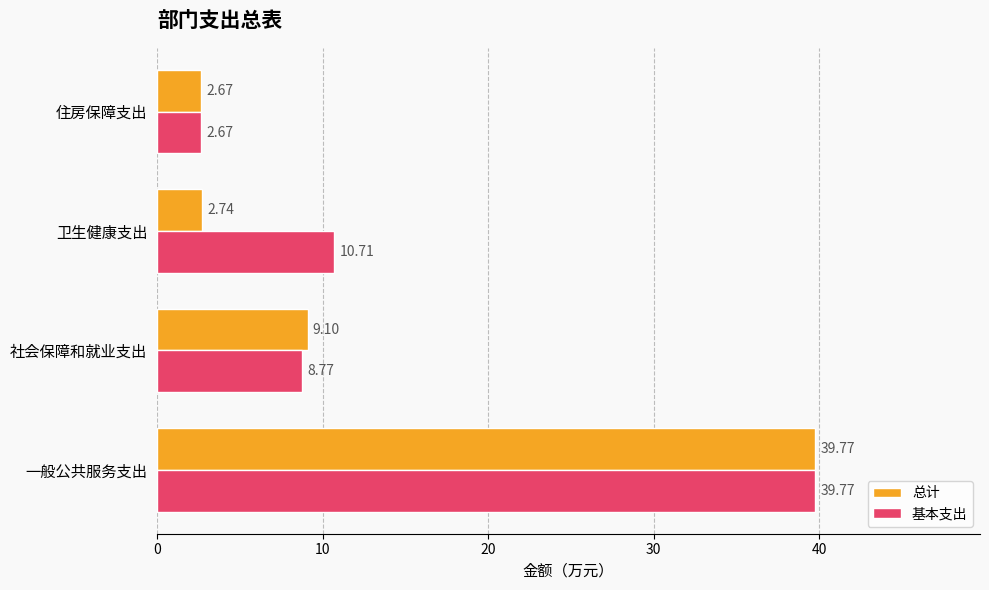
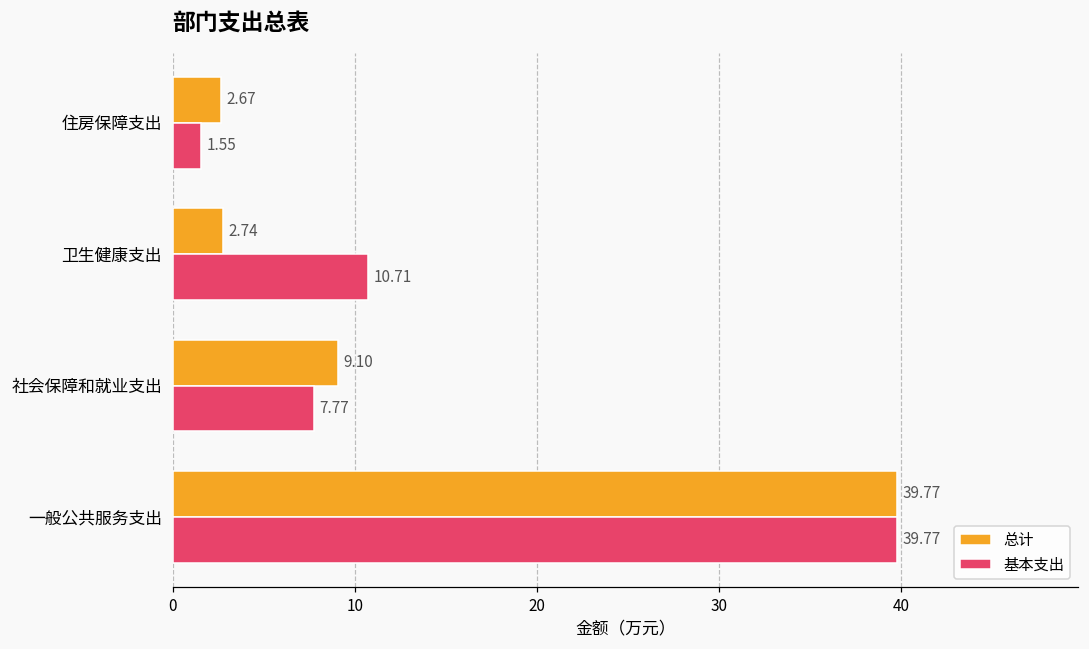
基本支出, 住房保障支出: 2.67 -> 1.55
基本支出, 社会保障和就业支出: 8.77 -> 7.77
